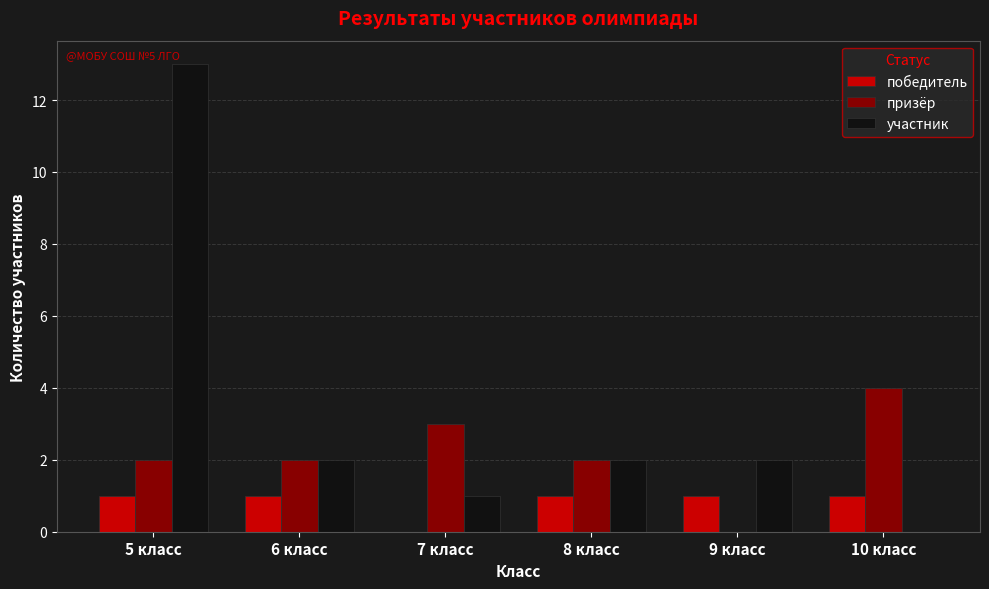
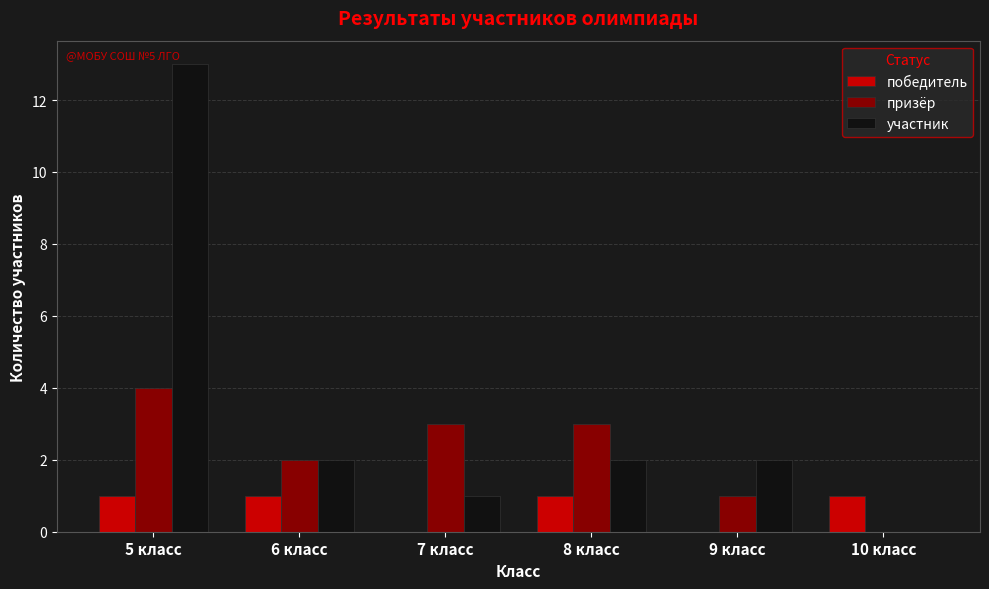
призёр, 5 класс: 2 -> 4
призёр, 8 класс: 2 -> 3
победитель, 9 класс: 1 -> 0
призёр, 9 класс: 0 -> 1
призёр, 10 класс: 4 -> 0
